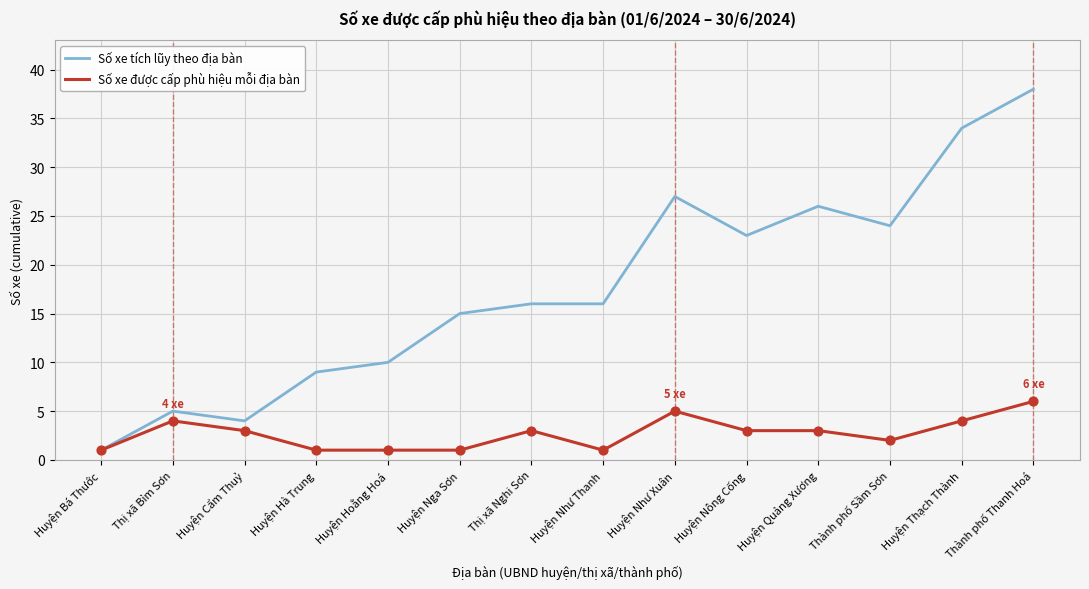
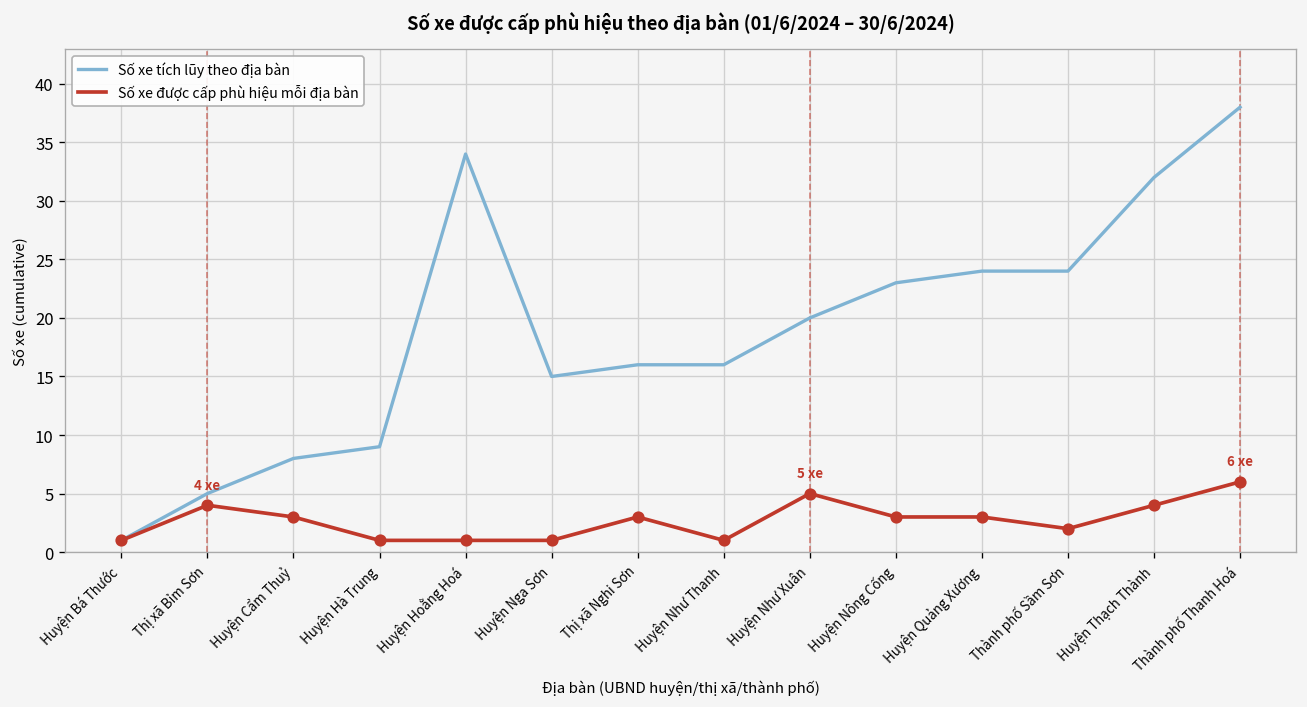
Số xe tích lũy theo địa bàn, Huyện Cẩm Thuỷ: 4 -> 8
Số xe tích lũy theo địa bàn, Huyện Hoằng Hoá: 10 -> 34
Số xe tích lũy theo địa bàn, Huyện Như Xuân: 27 -> 20
Số xe tích lũy theo địa bàn, Huyện Quảng Xương: 26 -> 24
Số xe tích lũy theo địa bàn, Huyện Thạch Thành: 34 -> 32
